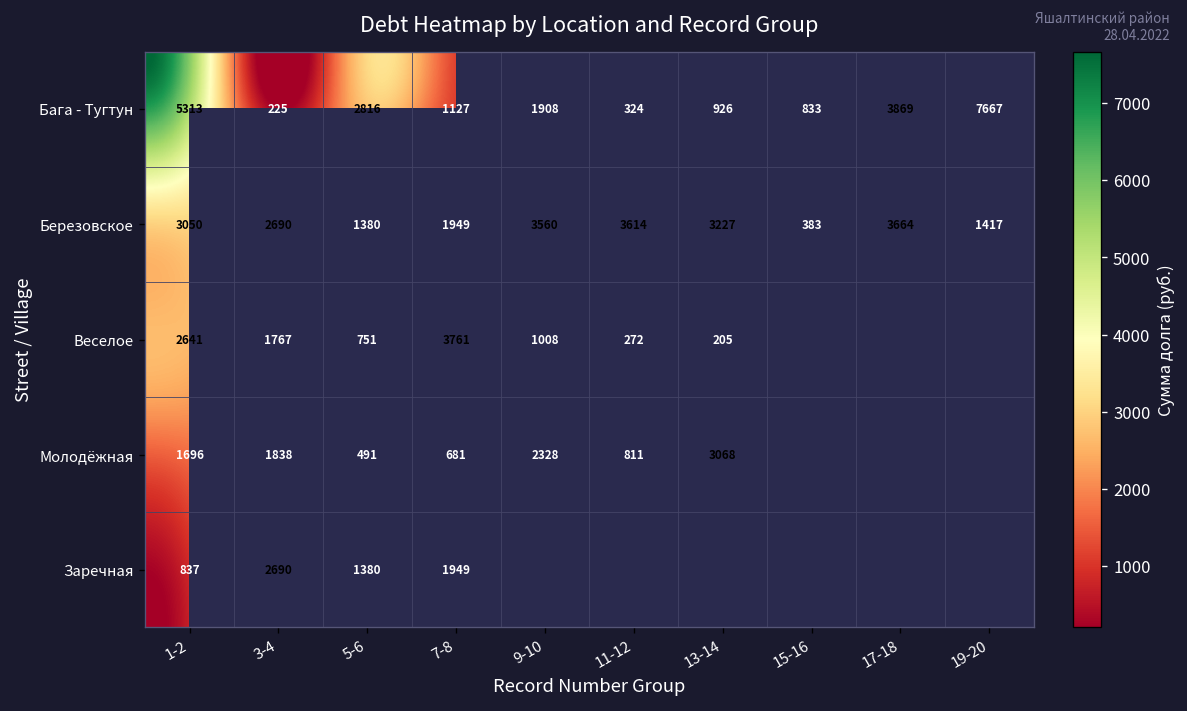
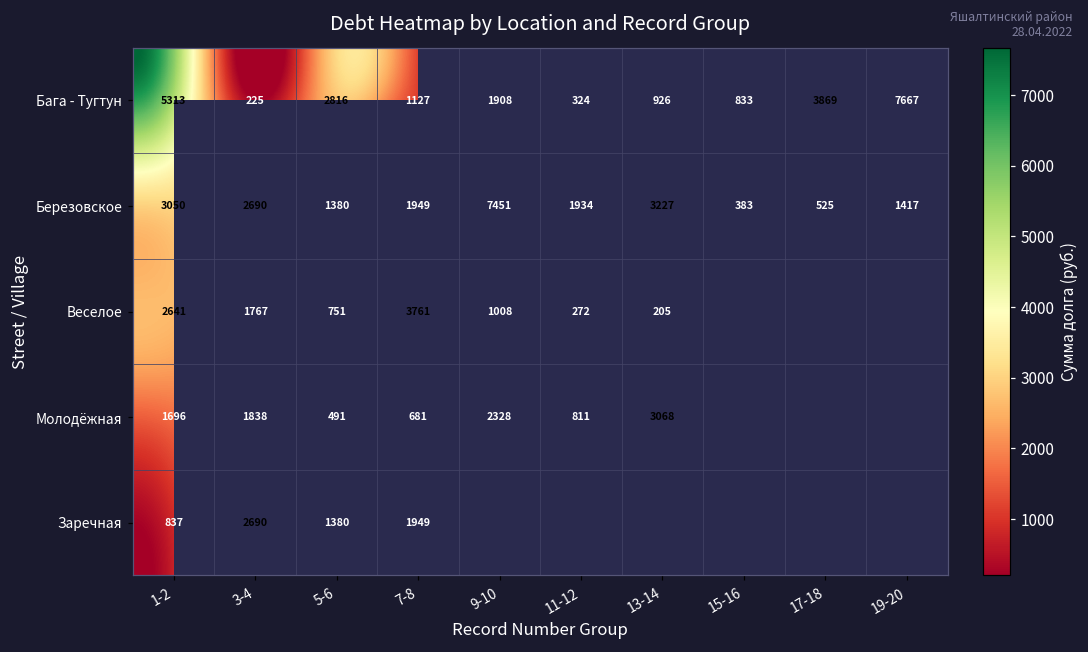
Березовское, 9-10: 3560 -> 7451
Березовское, 11-12: 3614 -> 1934
Березовское, 17-18: 3664 -> 525
